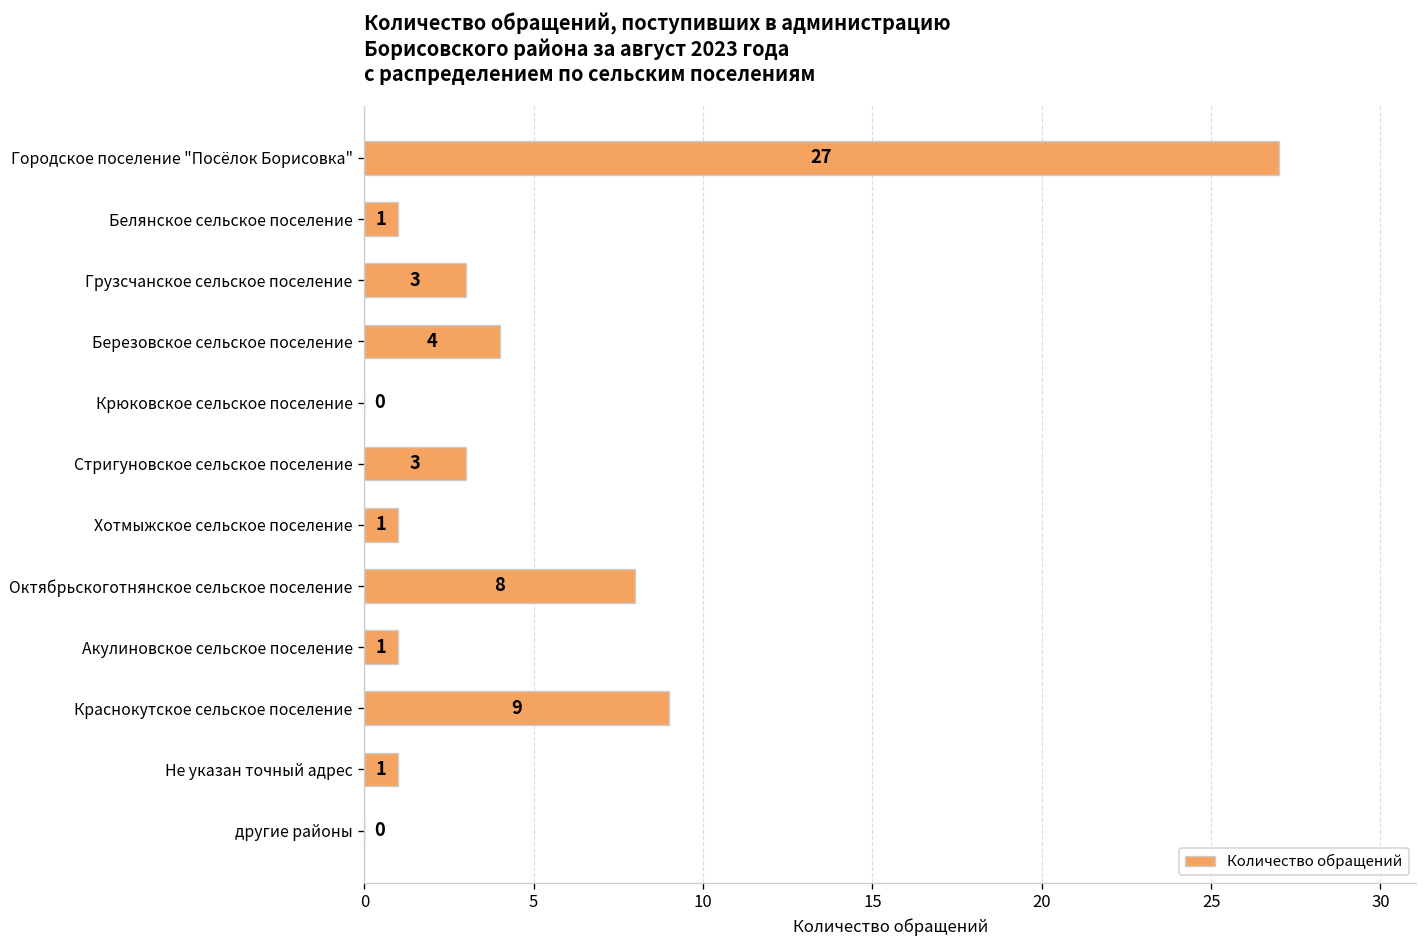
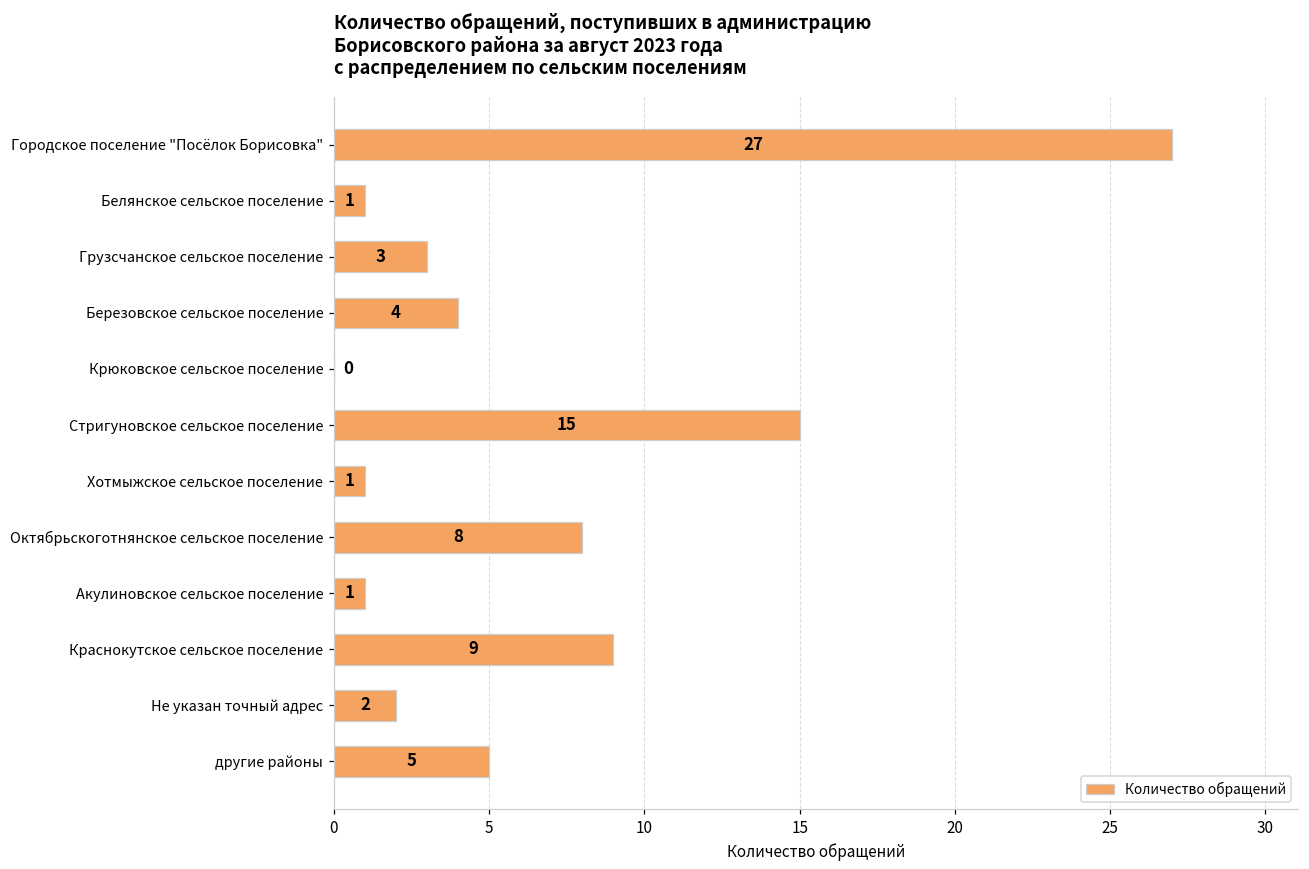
Стригуновское сельское поселение: 3 -> 15
Не указан точный адрес: 1 -> 2
другие районы: 0 -> 5
